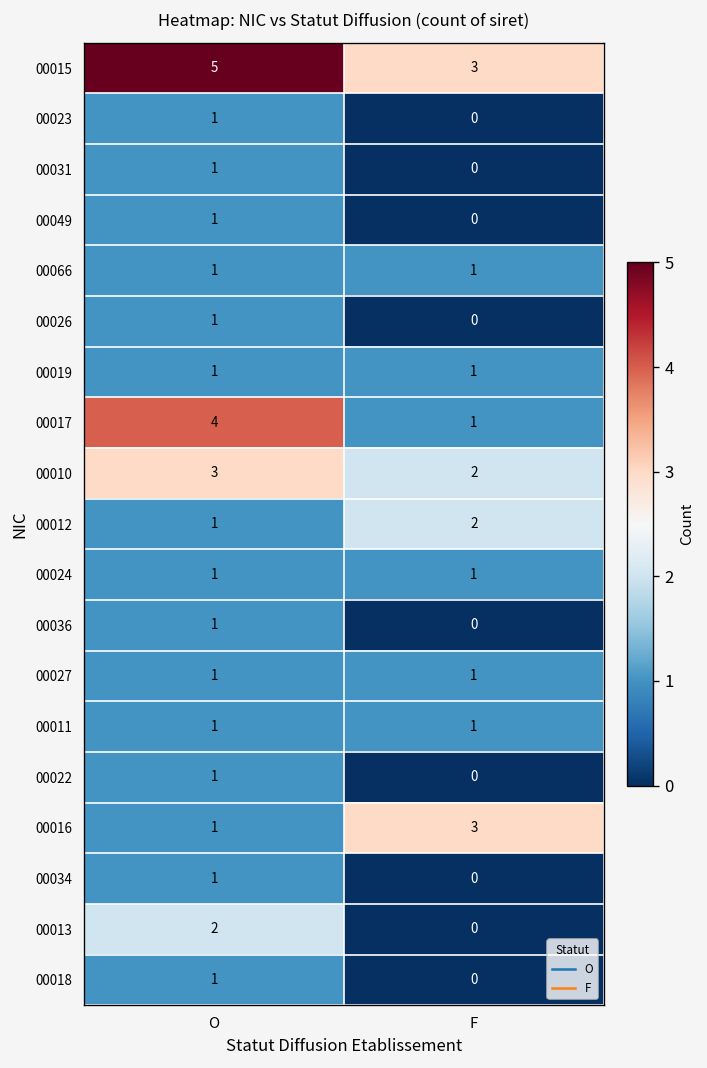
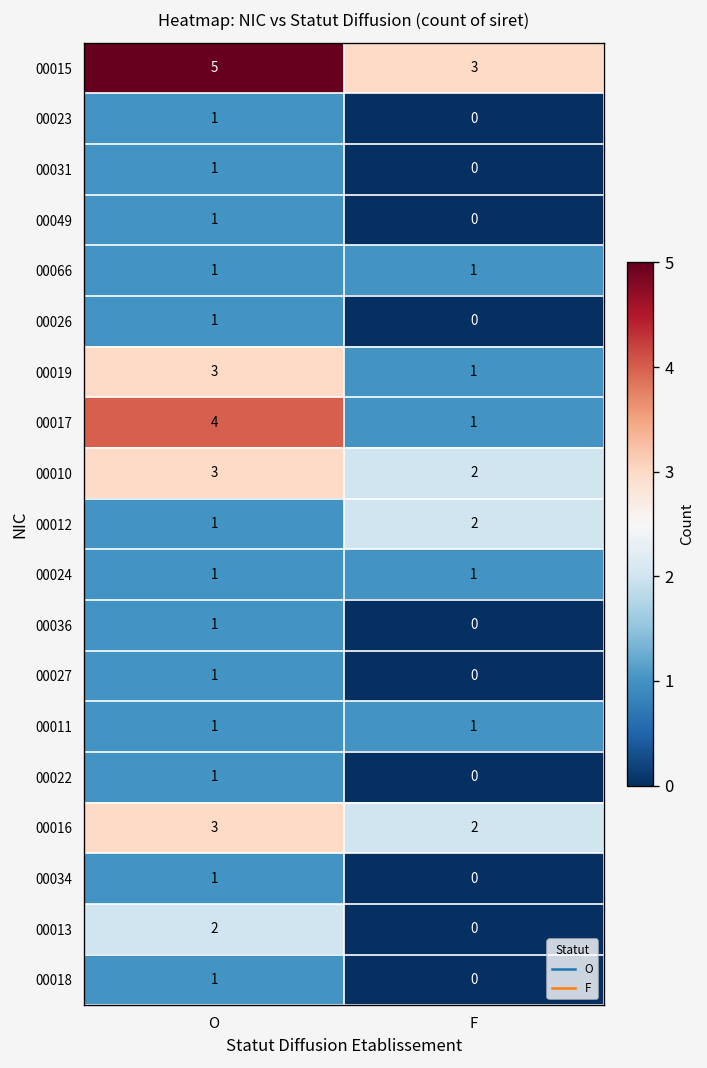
00019, O: 1 -> 3
00027, F: 1 -> 0
00016, O: 1 -> 3
00016, F: 3 -> 2
